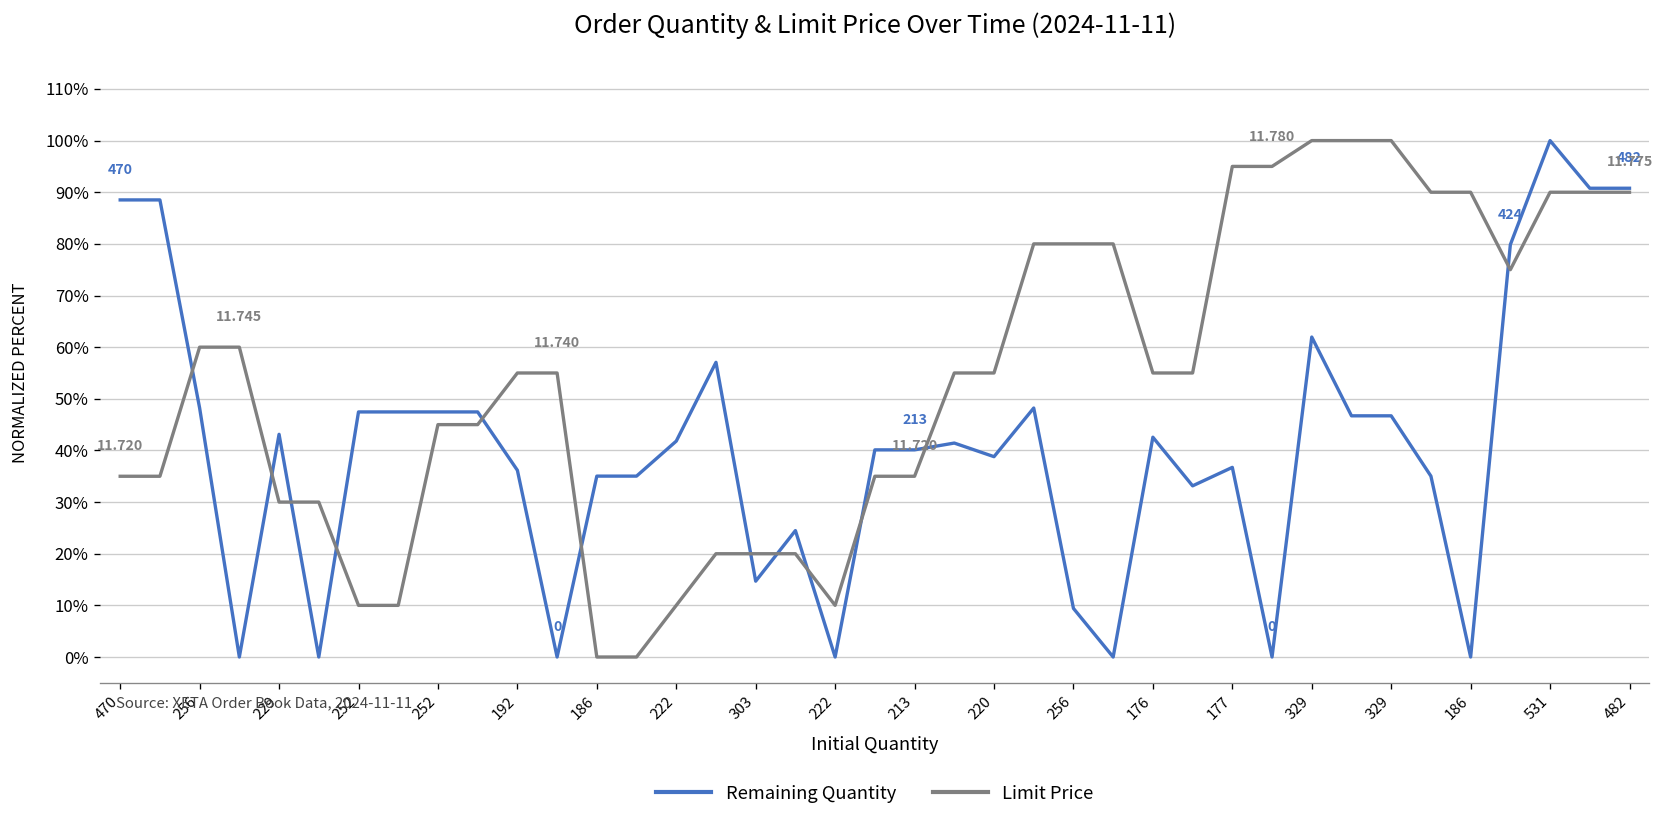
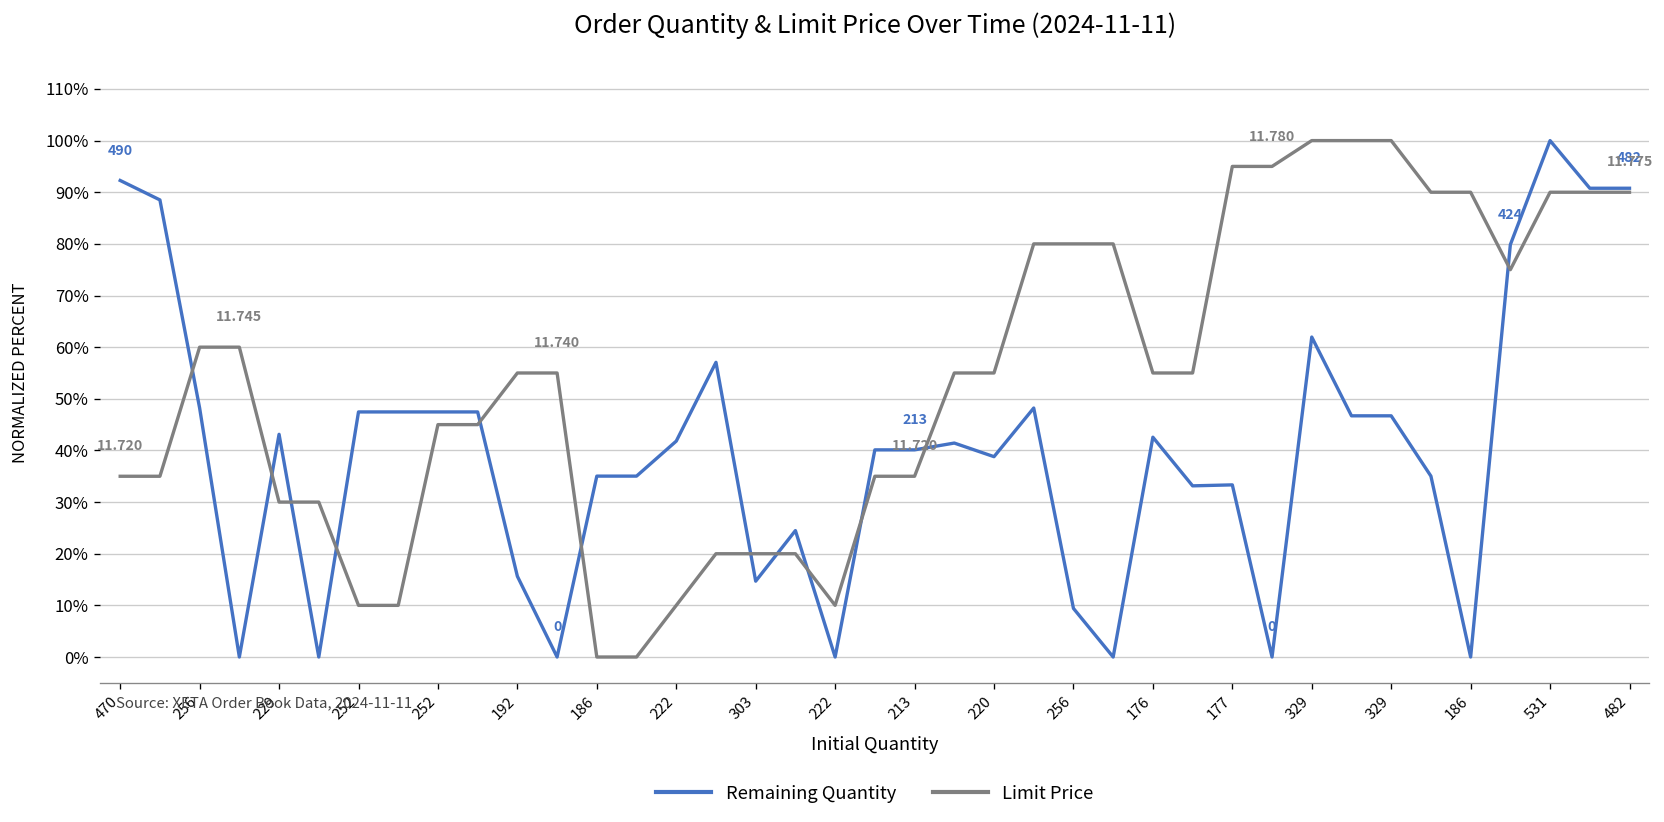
Remaining Quantity, 470: 470 -> 490
Remaining Quantity, 192: 36% -> 16%
Remaining Quantity, 177: 37% -> 33%
